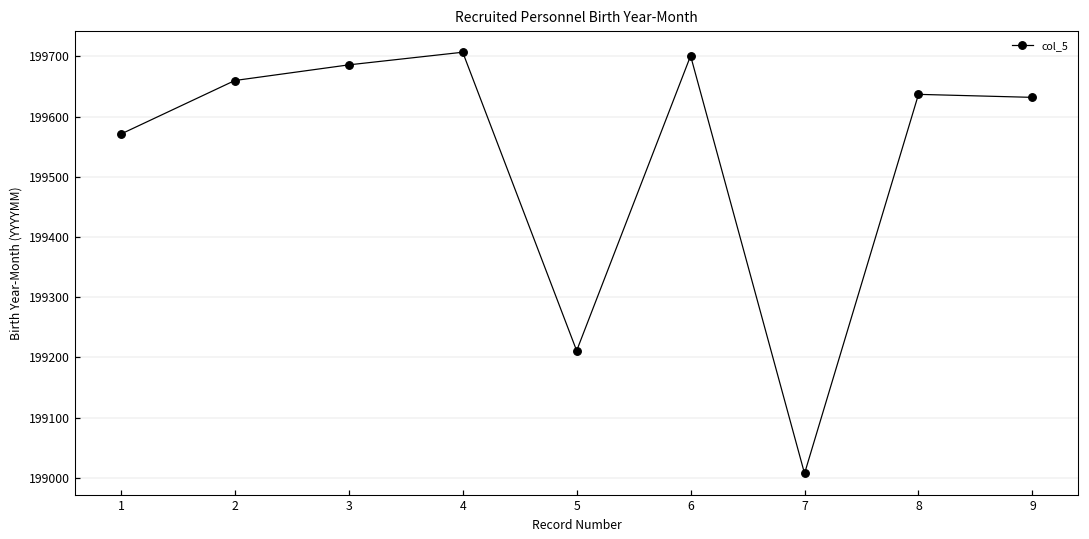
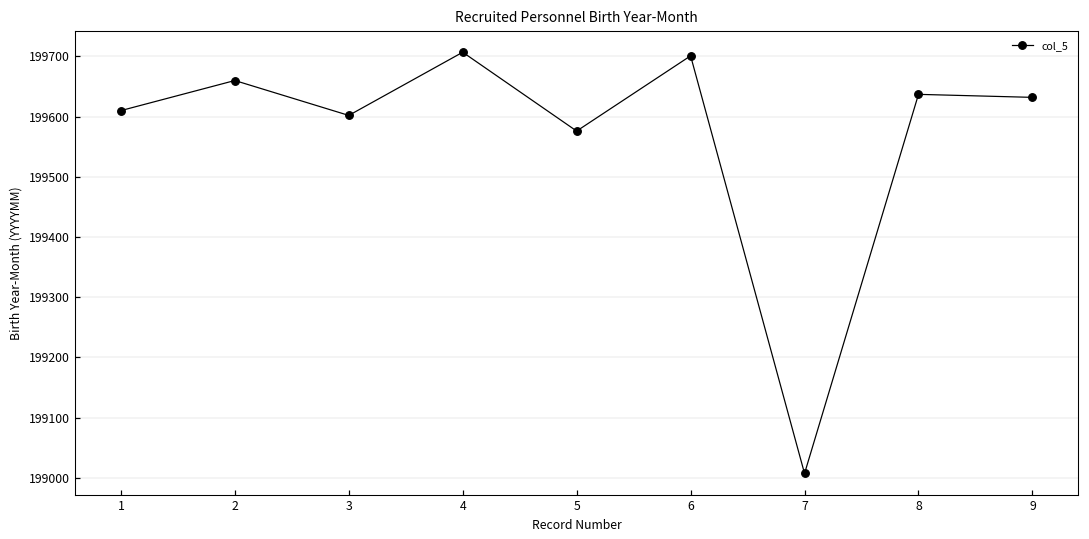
1: 199570 -> 199610
3: 199690 -> 199600
5: 199210 -> 199580
